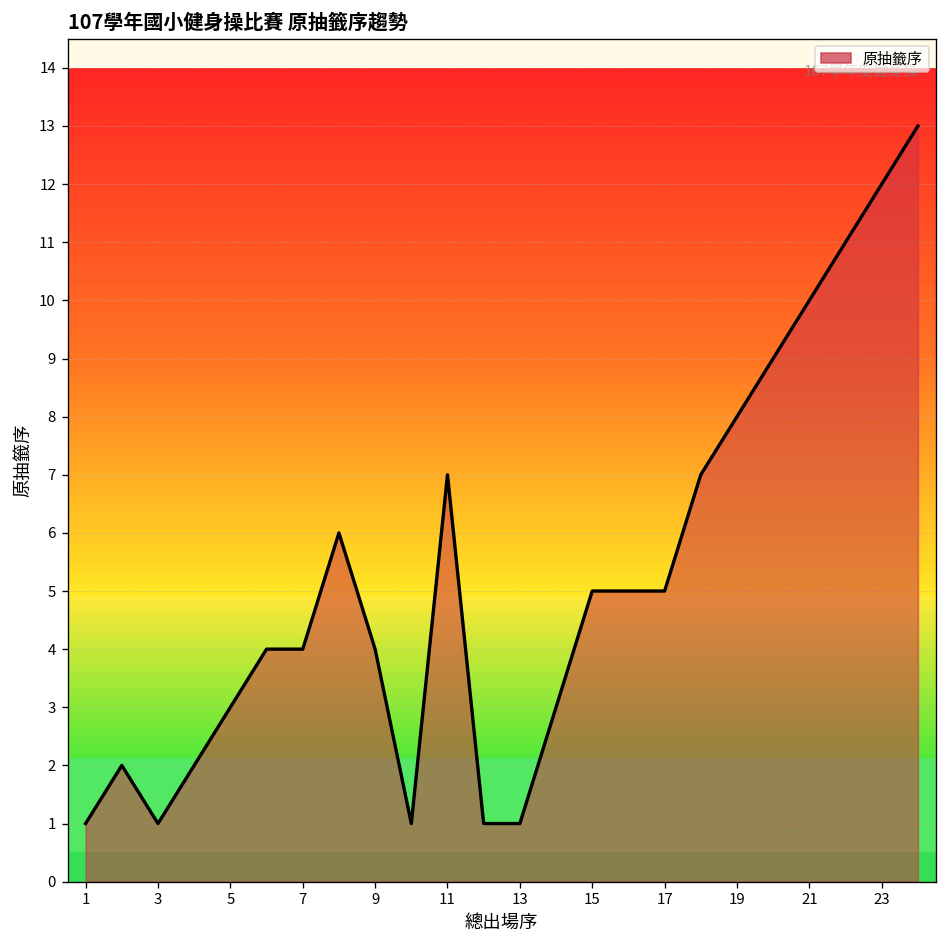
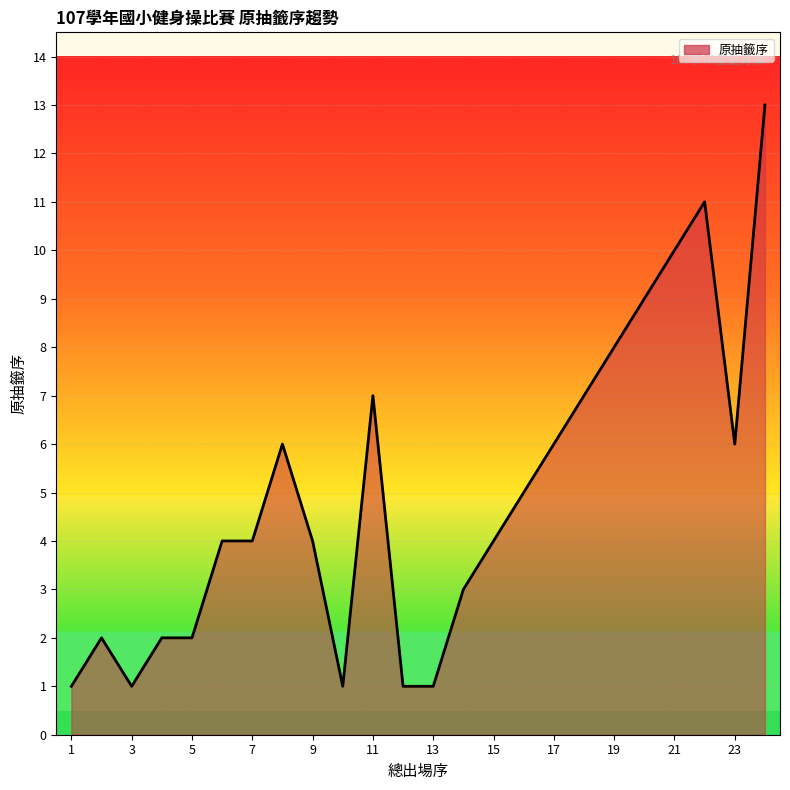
5: 3 -> 2
15: 5 -> 4
17: 5 -> 6
23: 12 -> 6
